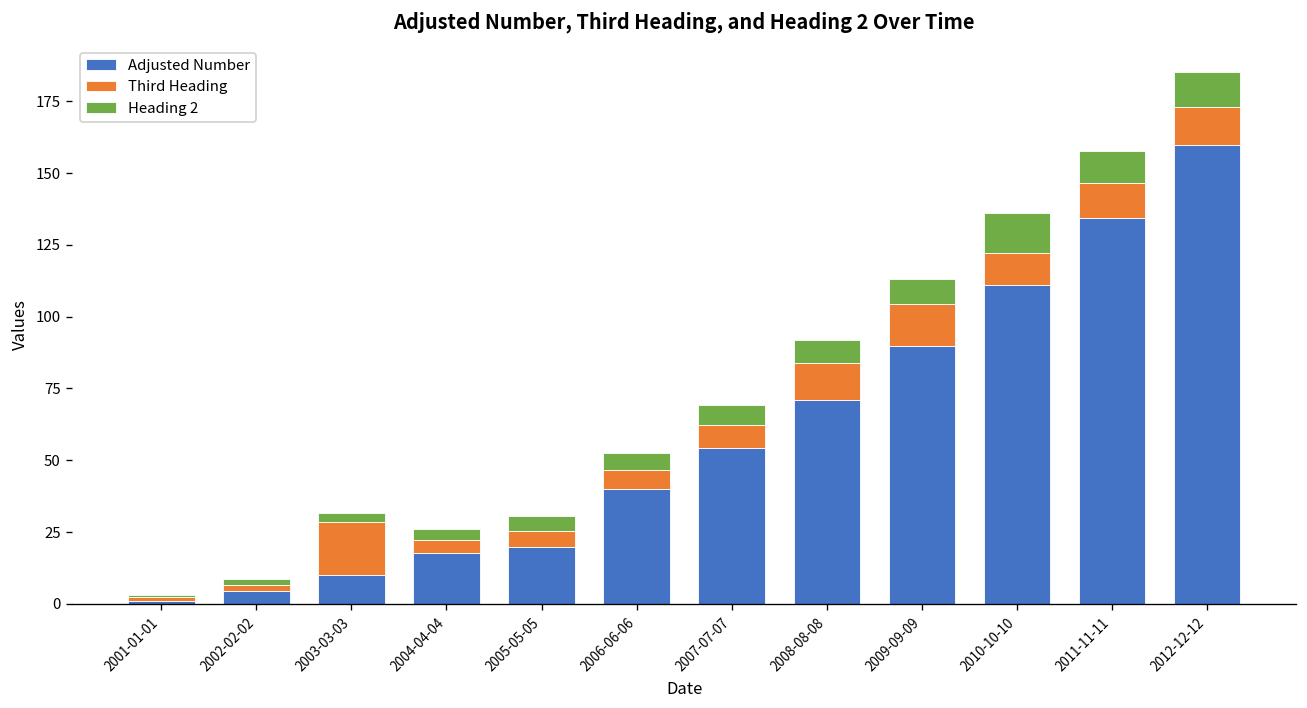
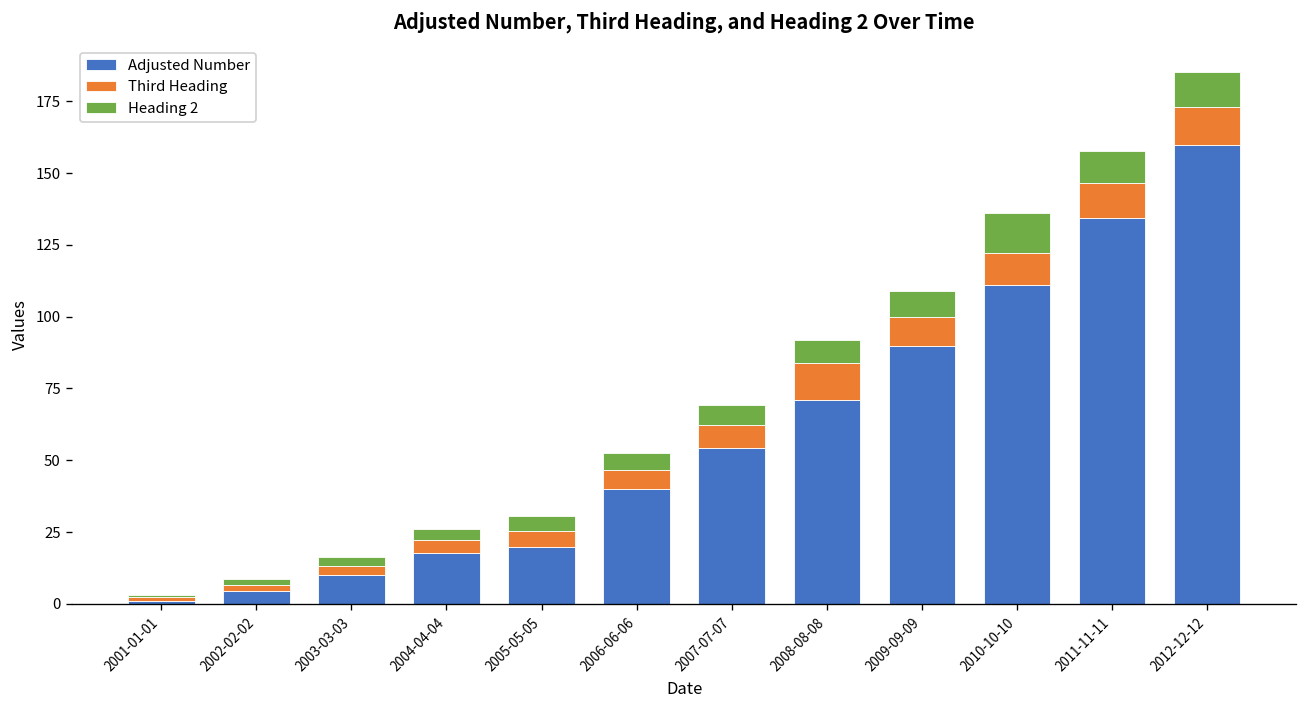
Third Heading, 2003-03-03: 19 -> 3
Third Heading, 2009-09-09: 14 -> 10
